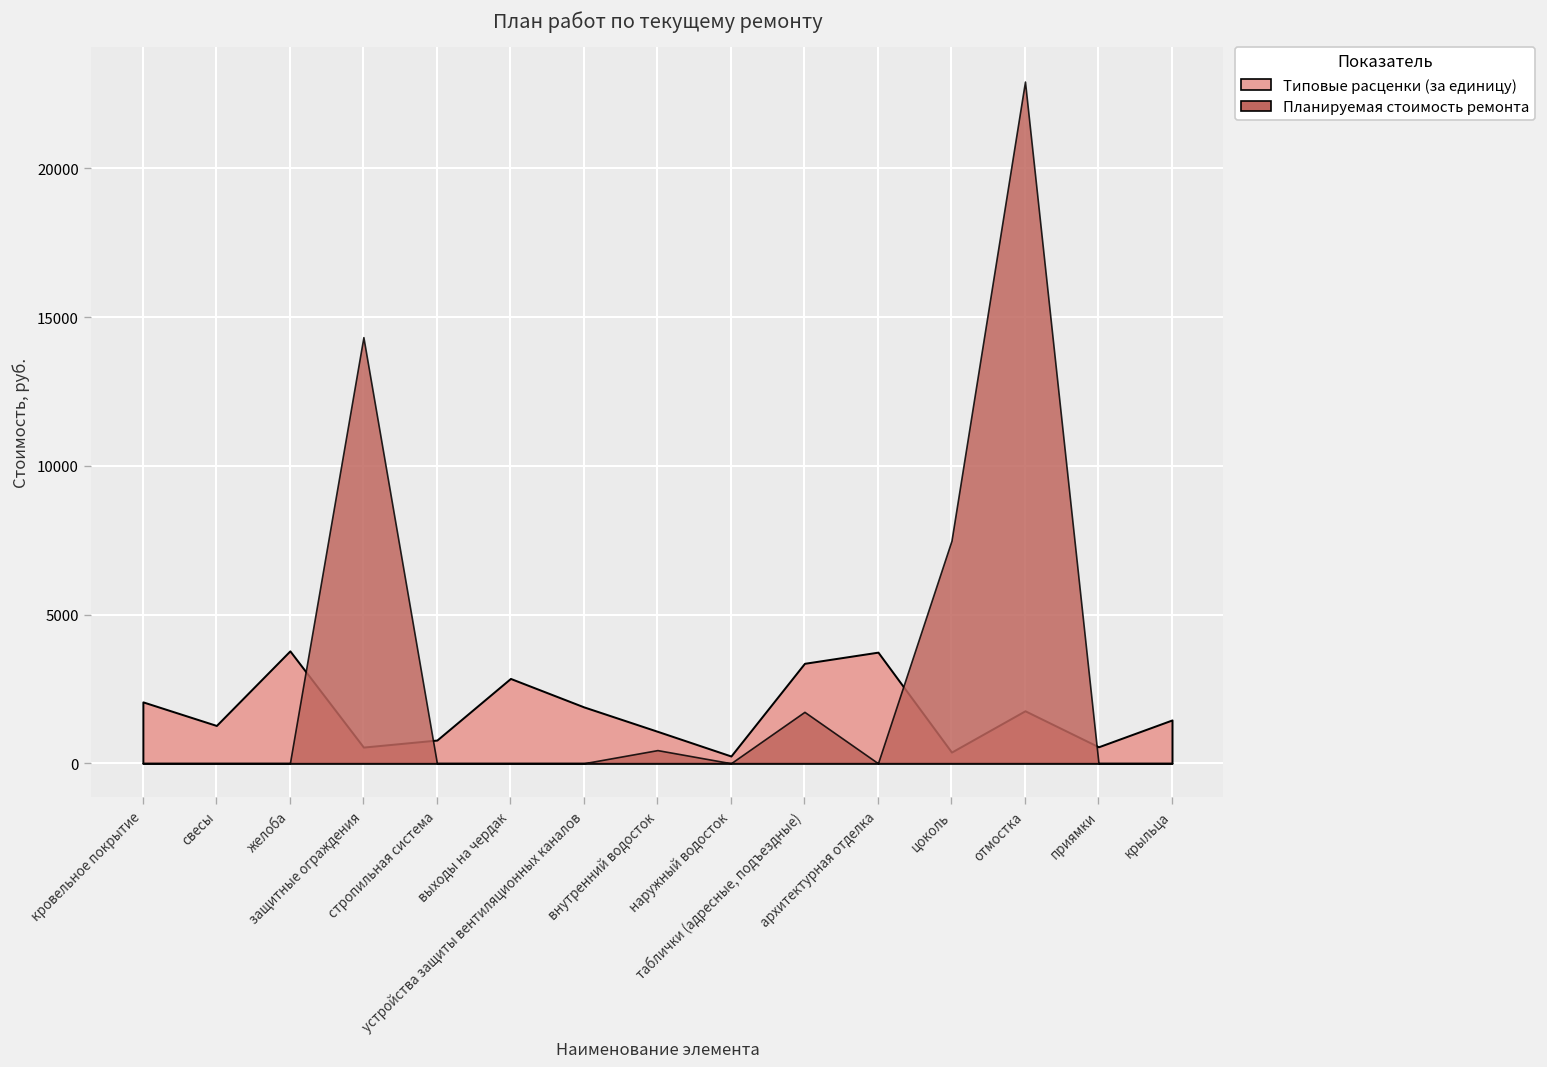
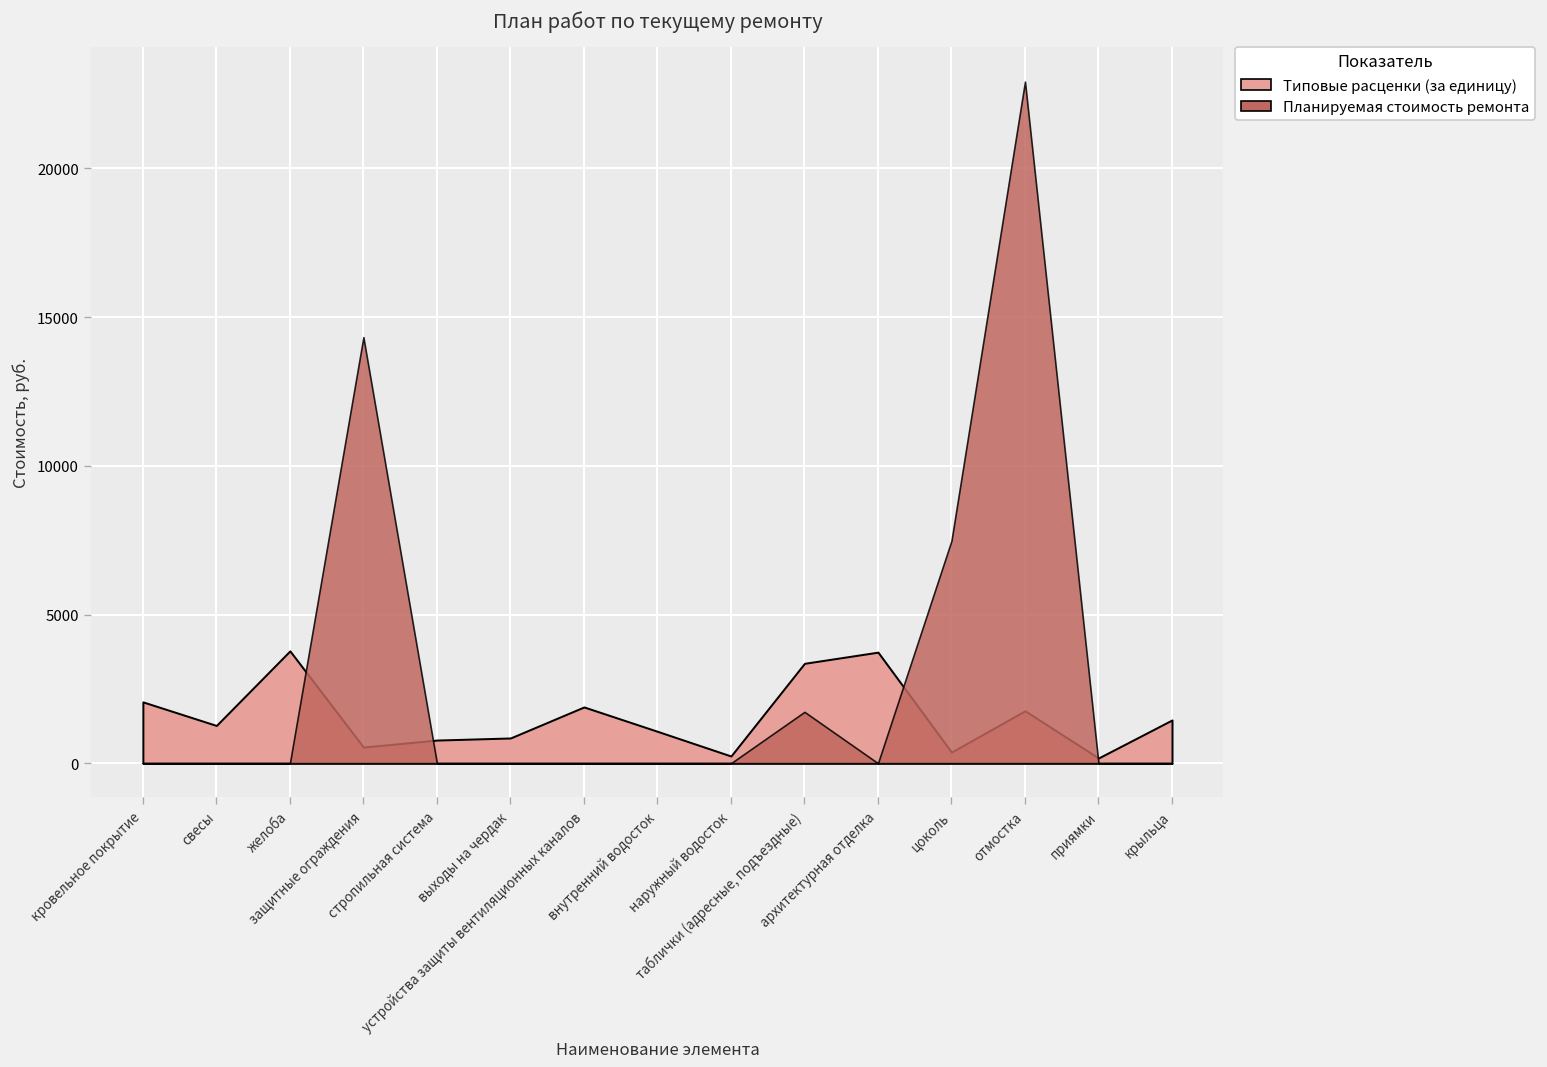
Типовые расценки (за единицу), выходы на чердак: 2900 -> 800
Планируемая стоимость ремонта, внутренний водосток: 400 -> 0
Типовые расценки (за единицу), приямки: 600 -> 200
